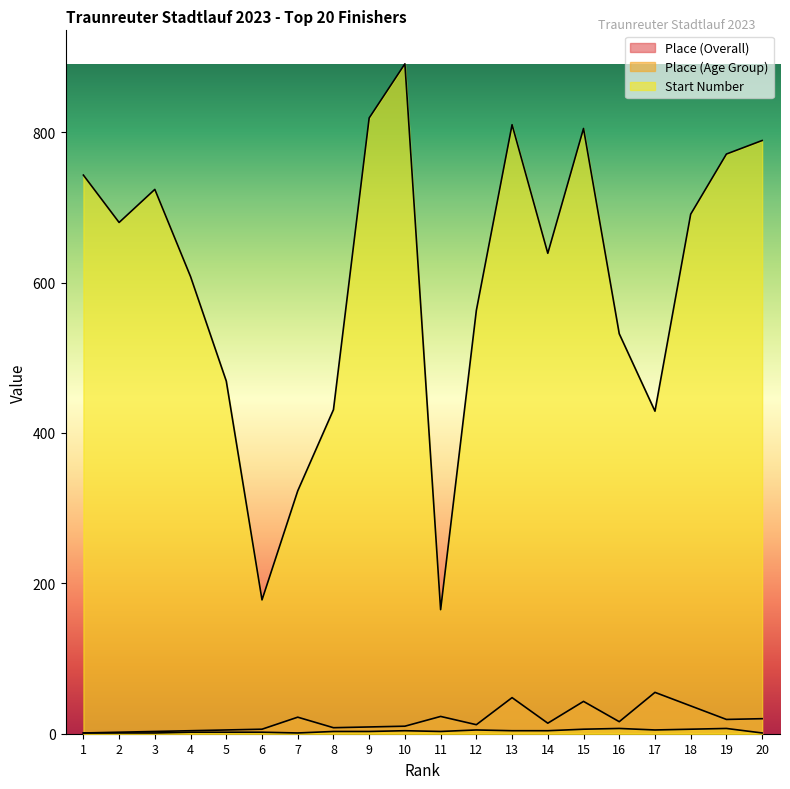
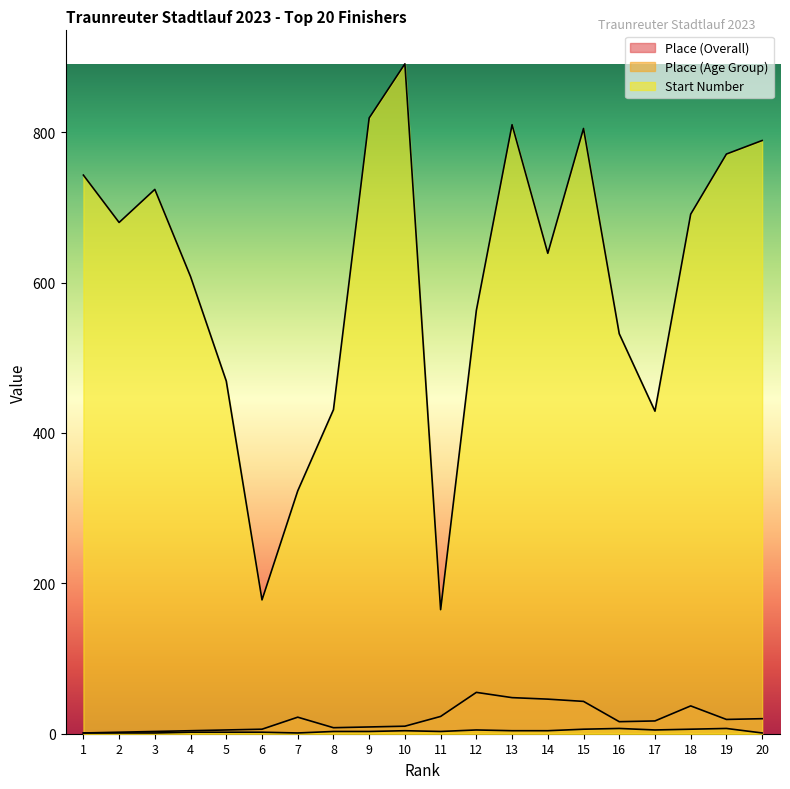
Place (Overall), 12: 10 -> 60
Place (Overall), 14: 10 -> 50
Place (Overall), 17: 60 -> 20
